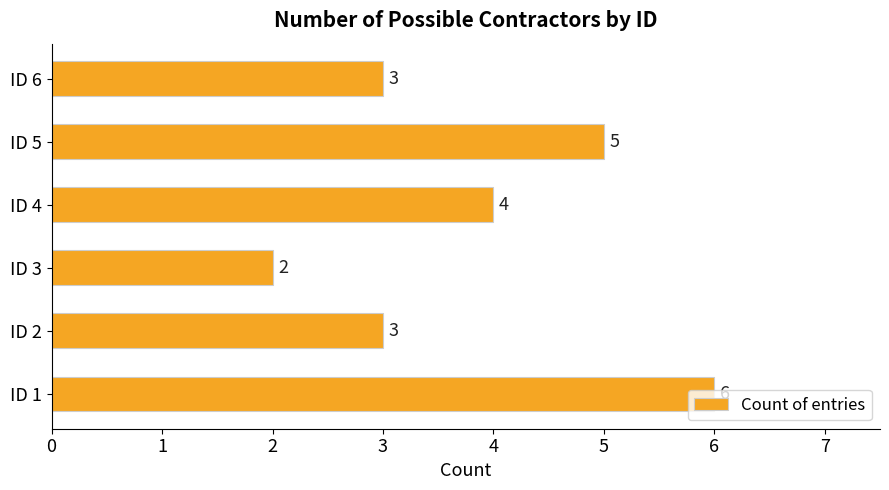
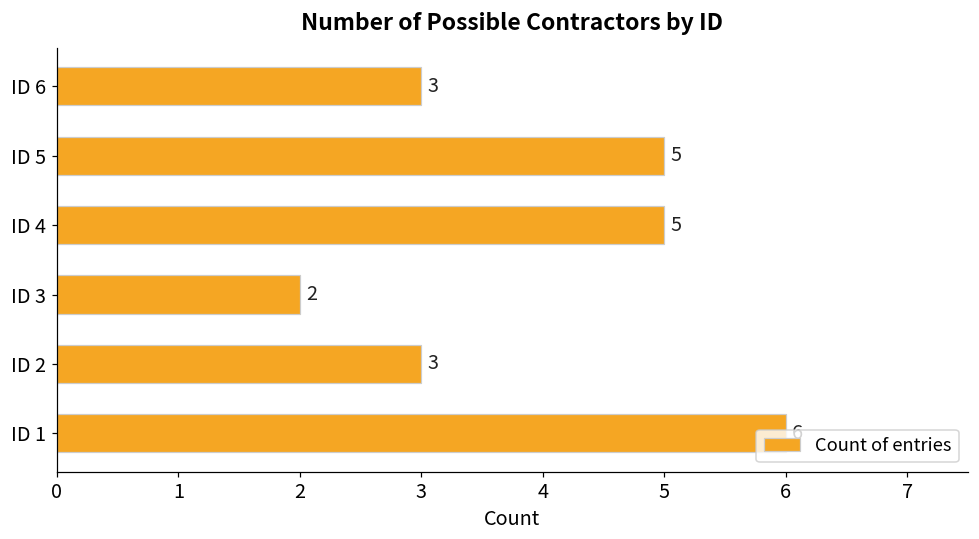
ID 4: 4 -> 5
